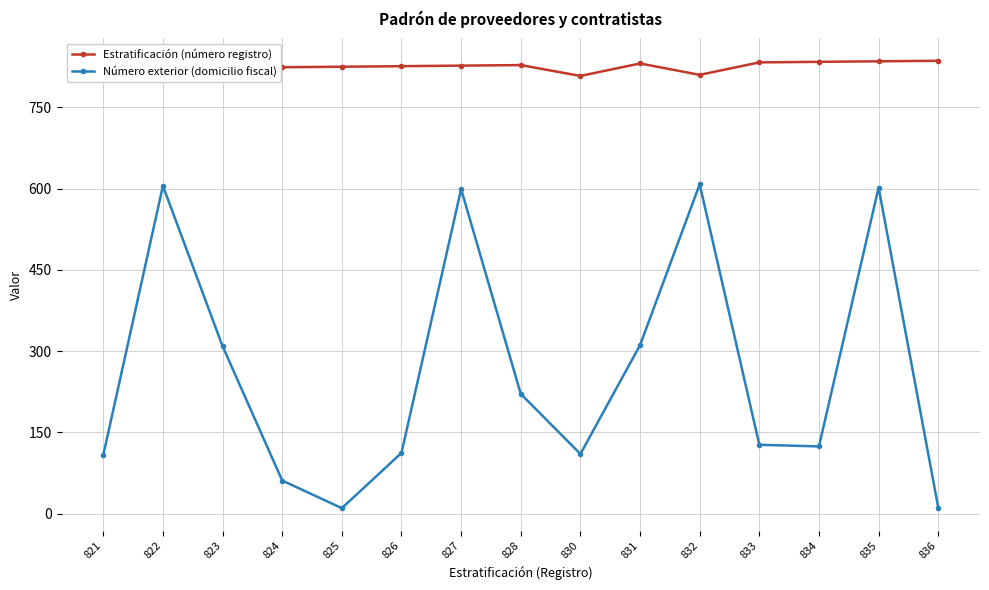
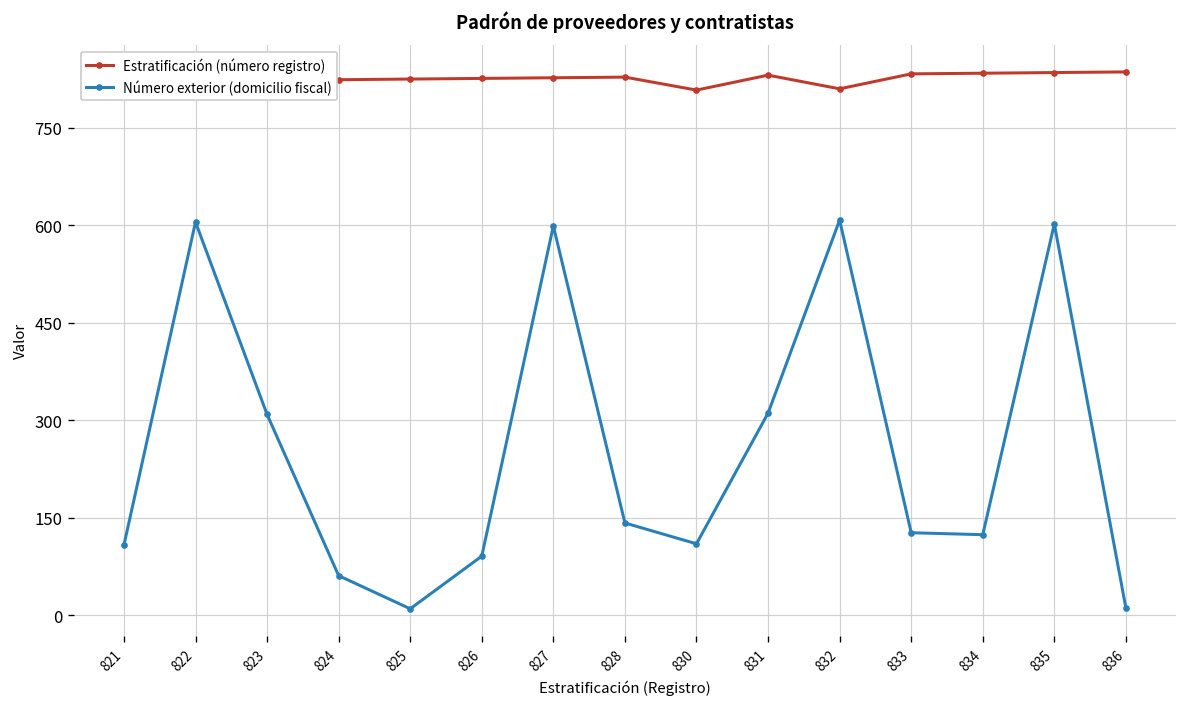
Número exterior (domicilio fiscal), 826: 110 -> 90
Número exterior (domicilio fiscal), 828: 220 -> 140
